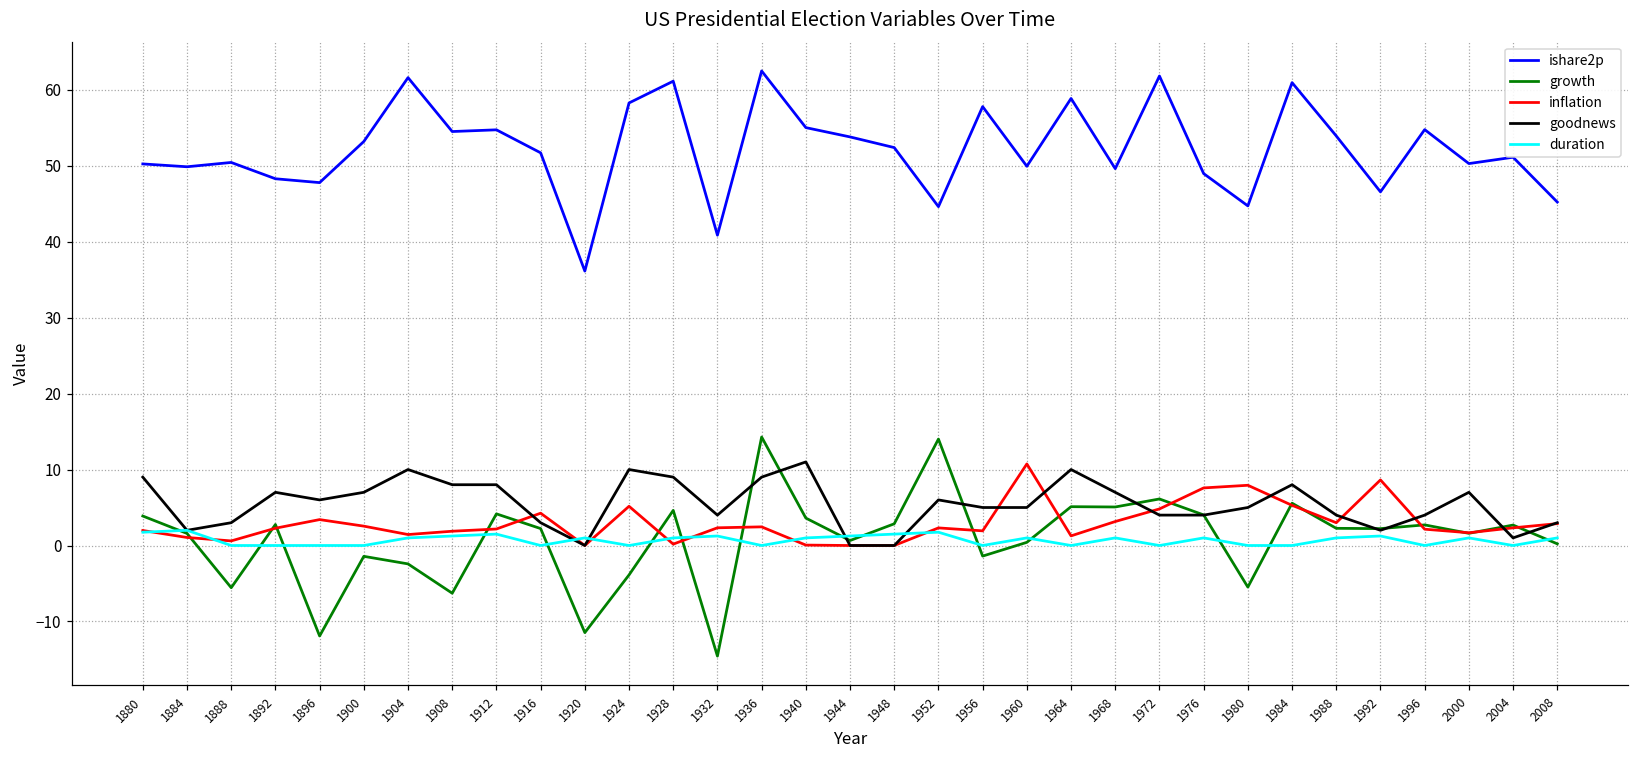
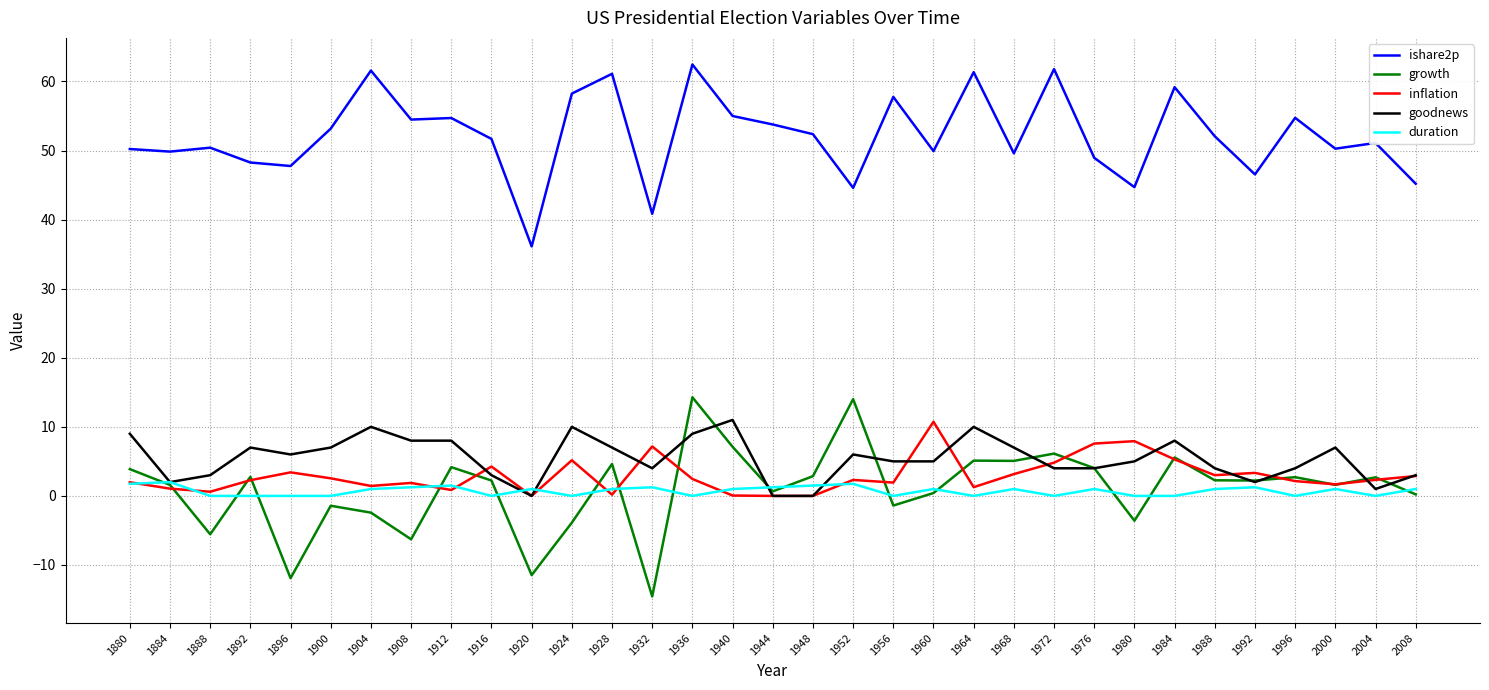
inflation, 1912: 2 -> 1
goodnews, 1928: 9 -> 7
inflation, 1932: 2 -> 7
growth, 1940: 4 -> 7
ishare2p, 1964: 59 -> 61
growth, 1980: -5 -> -4
ishare2p, 1984: 61 -> 59
ishare2p, 1988: 54 -> 52
inflation, 1992: 9 -> 3
